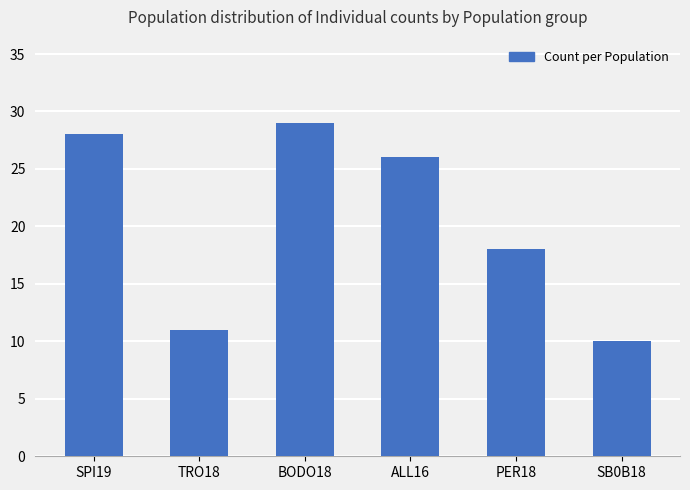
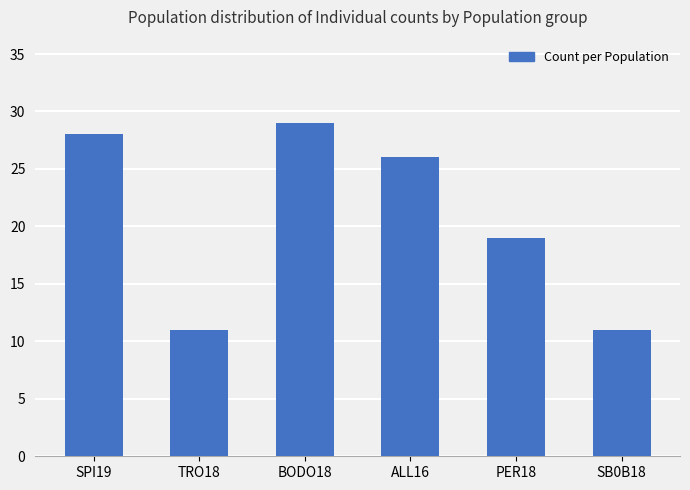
PER18: 18 -> 19
SB0B18: 10 -> 11
